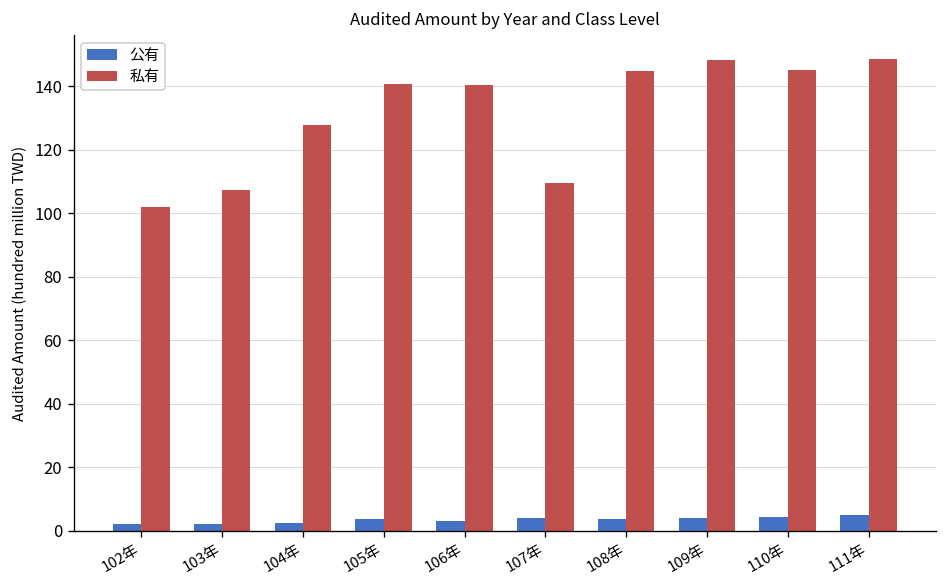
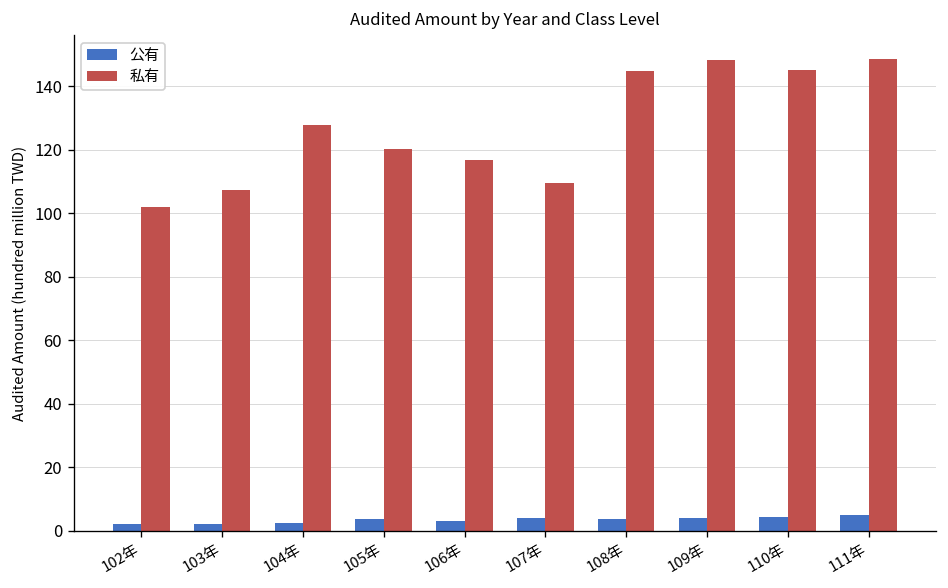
私有, 105年: 141 -> 120
私有, 106年: 140 -> 117
